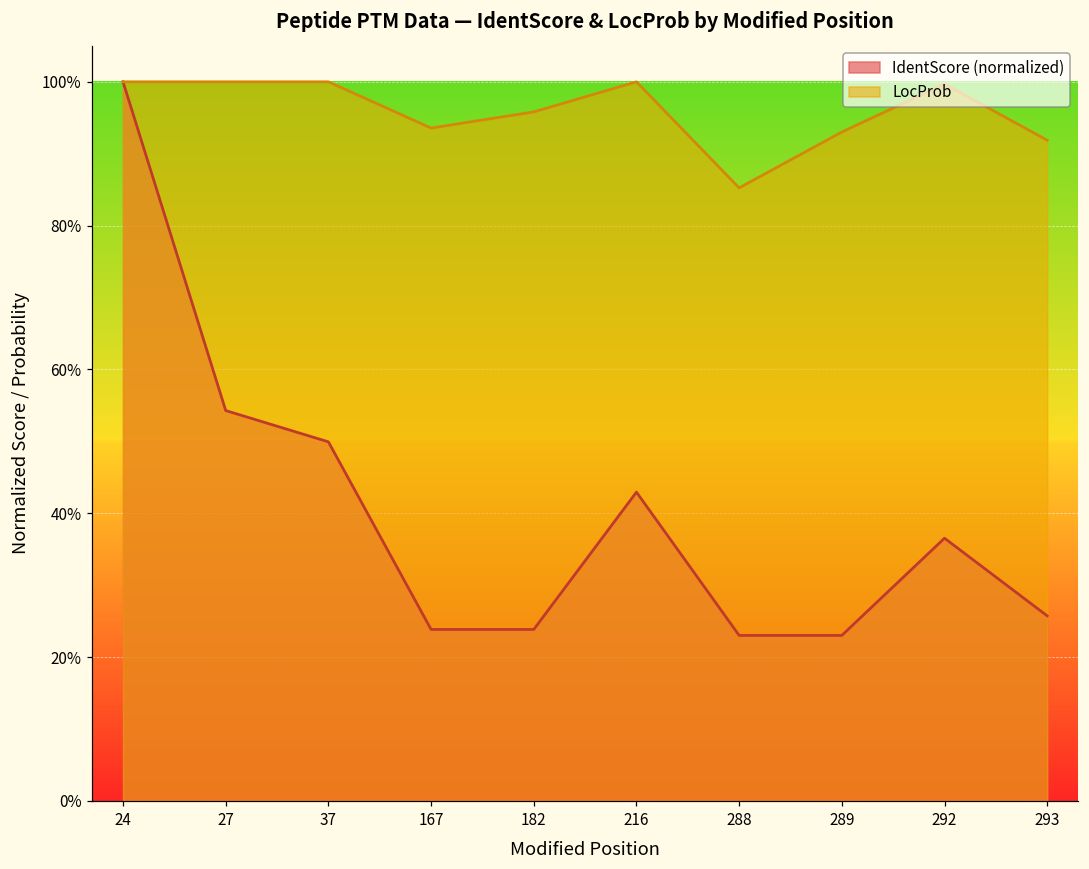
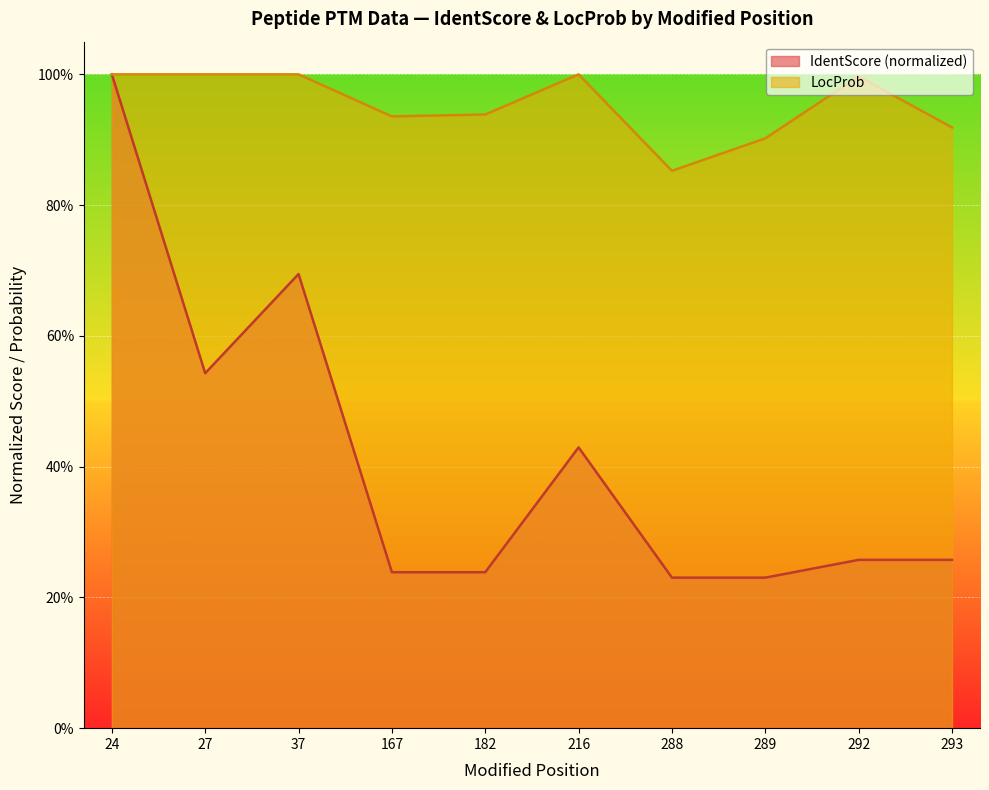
IdentScore (normalized), 37: 50% -> 69%
LocProb, 182: 96% -> 94%
LocProb, 289: 93% -> 90%
IdentScore (normalized), 292: 37% -> 26%
